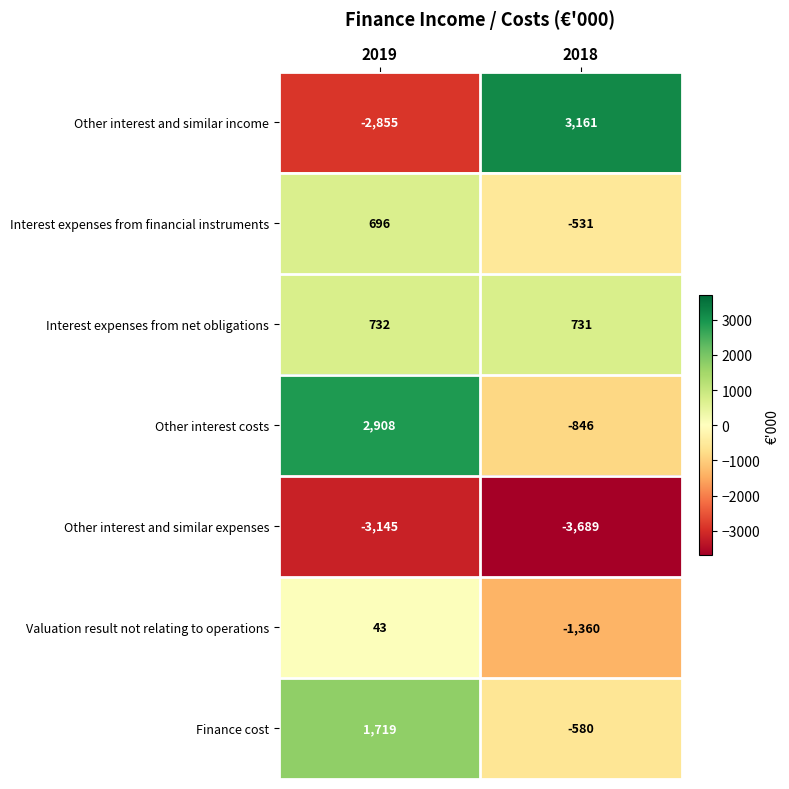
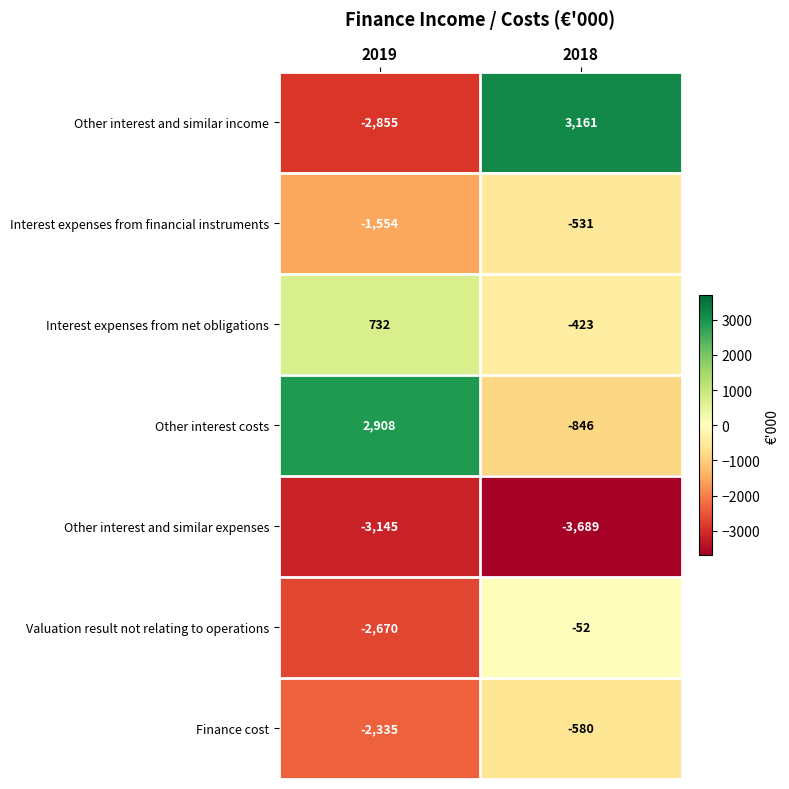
Interest expenses from financial instruments, 2019: 696 -> -1,554
Interest expenses from net obligations, 2018: 731 -> -423
Valuation result not relating to operations, 2019: 43 -> -2,670
Valuation result not relating to operations, 2018: -1,360 -> -52
Finance cost, 2019: 1,719 -> -2,335
